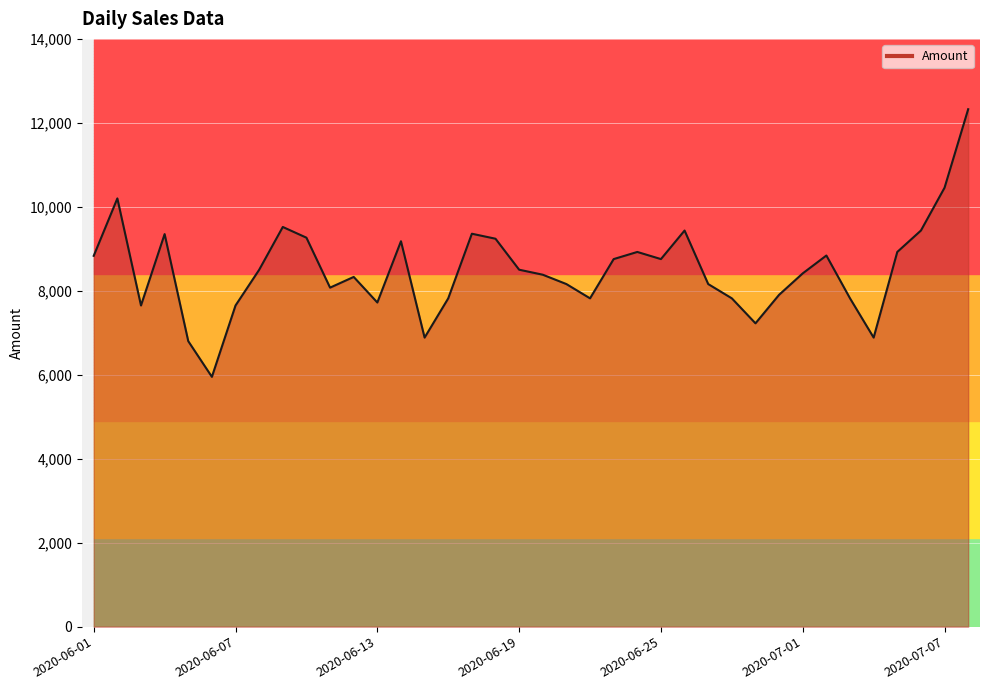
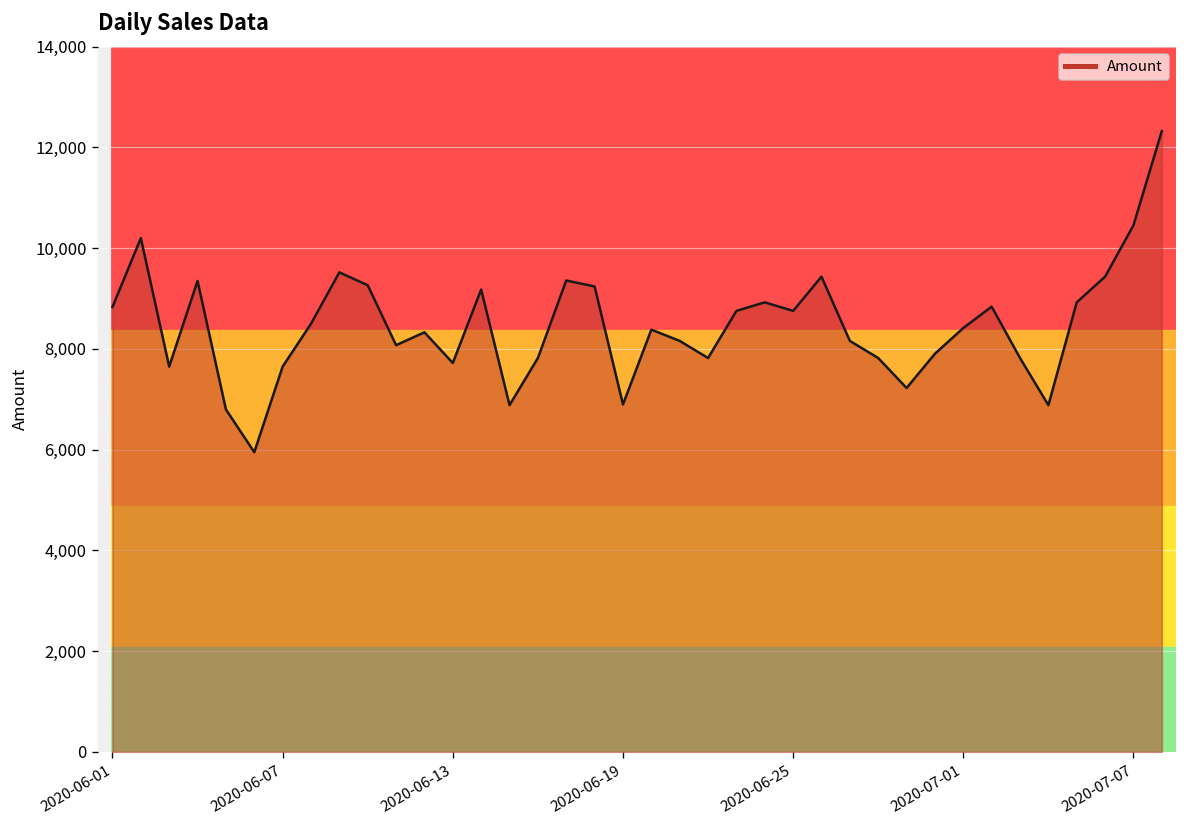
2020-06-19: 8,500 -> 6,900
